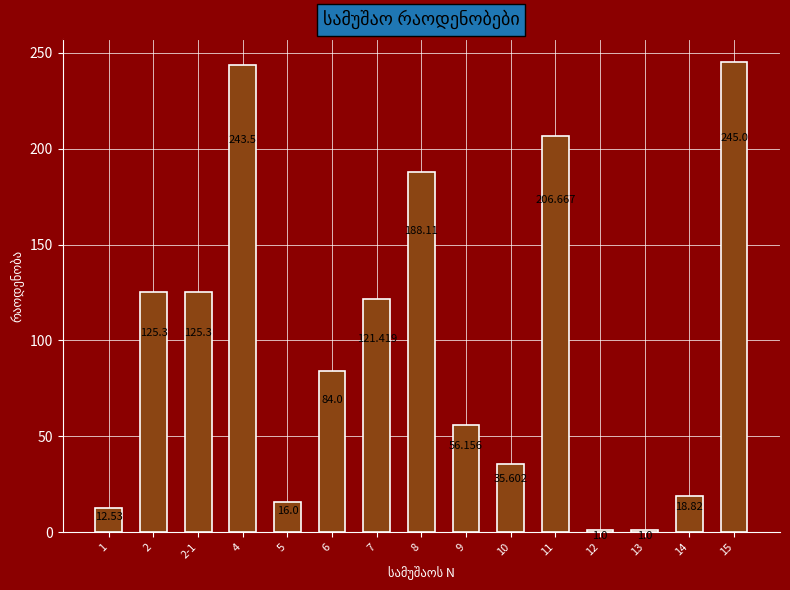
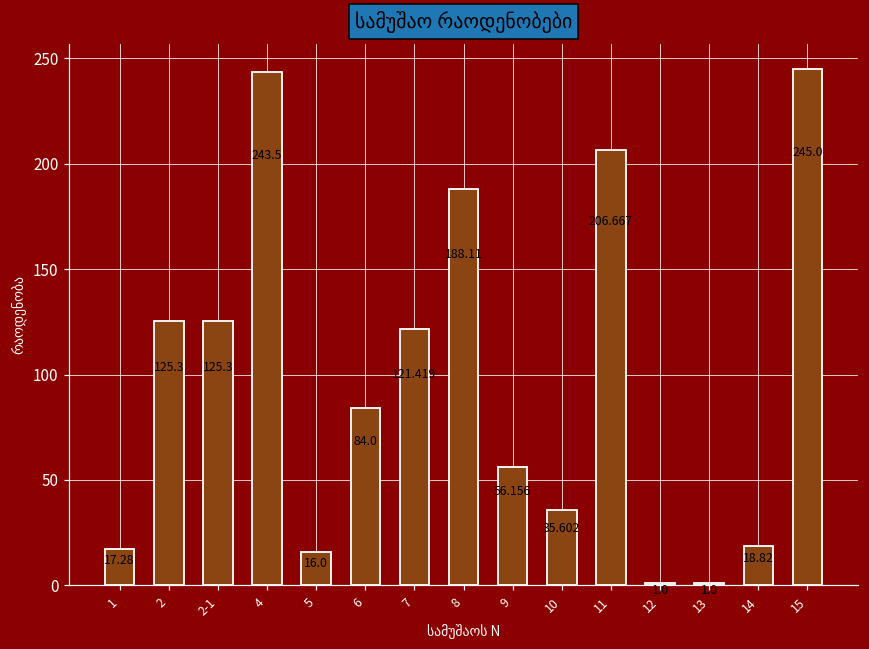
1: 12.53 -> 17.28
